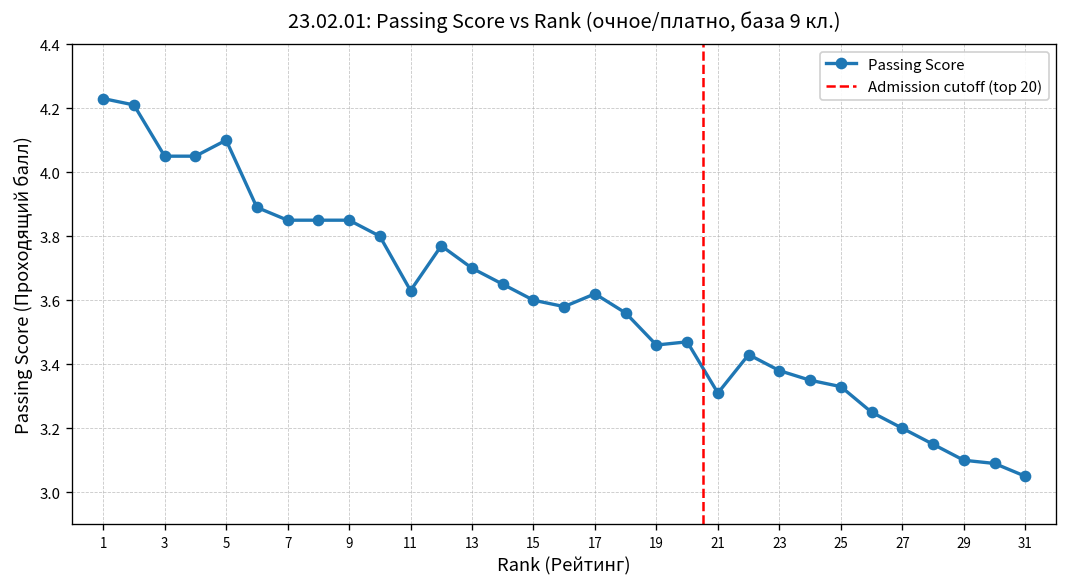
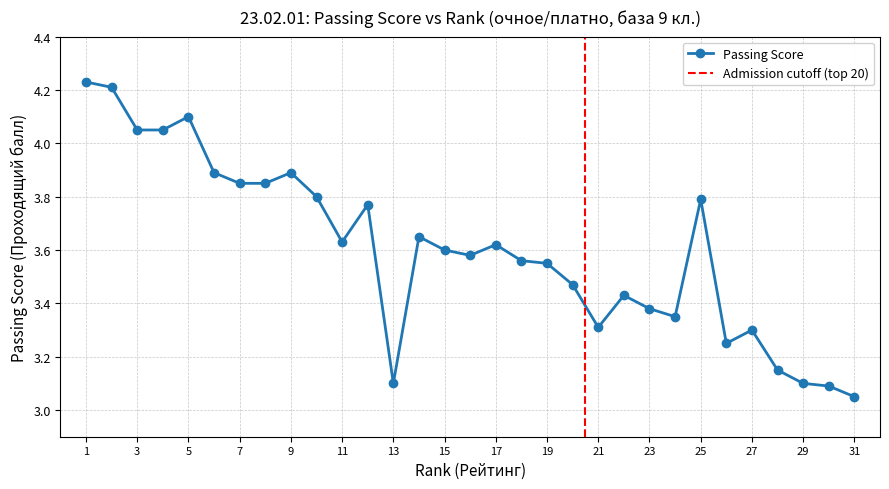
9: 3.85 -> 3.89
13: 3.7 -> 3.1
19: 3.46 -> 3.55
25: 3.33 -> 3.79
27: 3.2 -> 3.3
